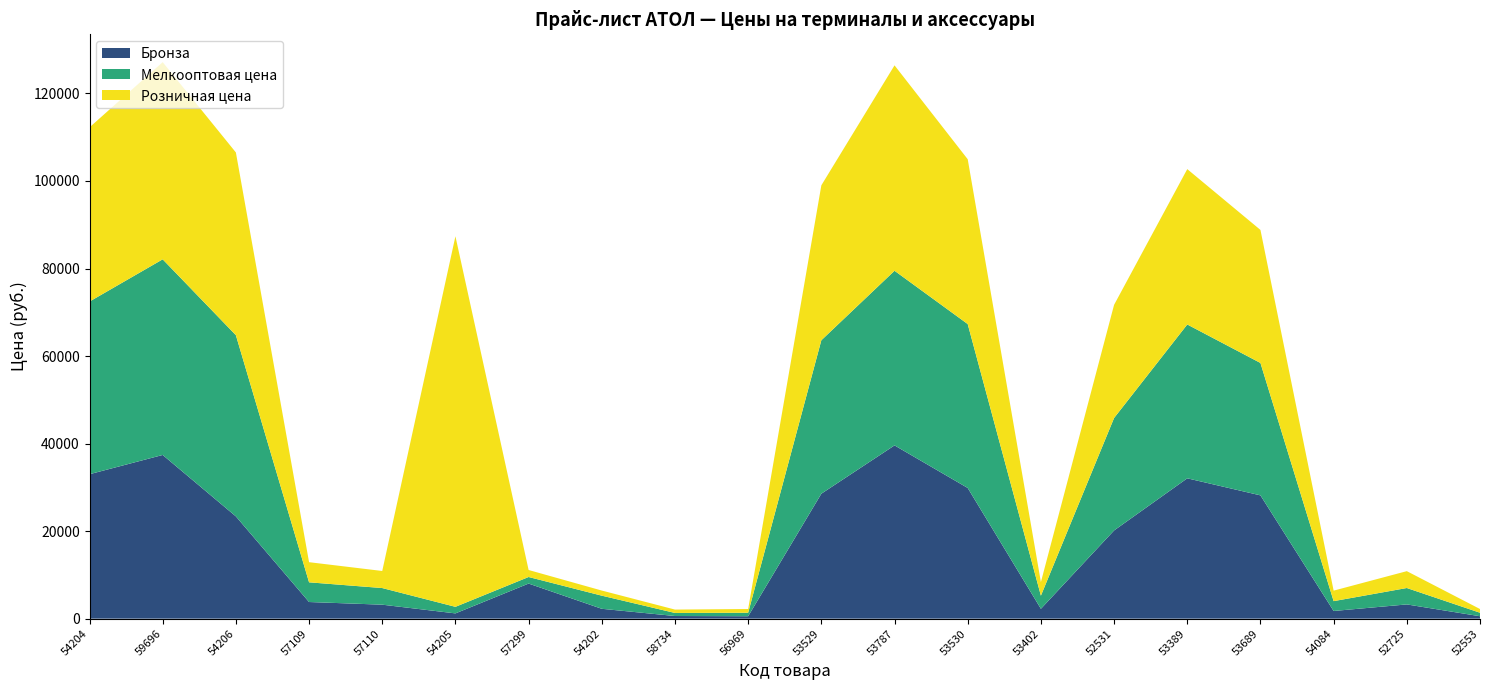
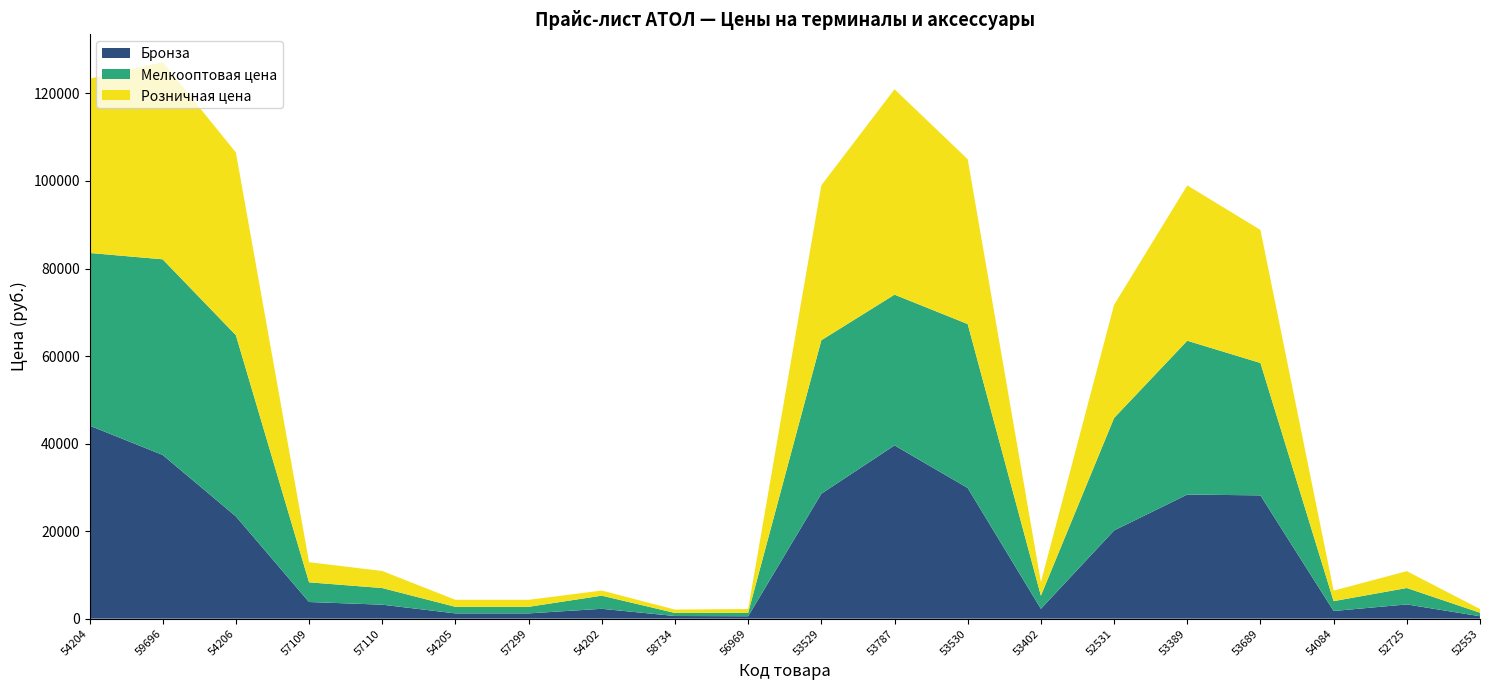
Бронза, 54204: 33000 -> 44000
Розничная цена, 54205: 85000 -> 2000
Бронза, 57299: 8000 -> 1000
Мелкооптовая цена, 53787: 40000 -> 34000
Бронза, 53389: 32000 -> 28000
